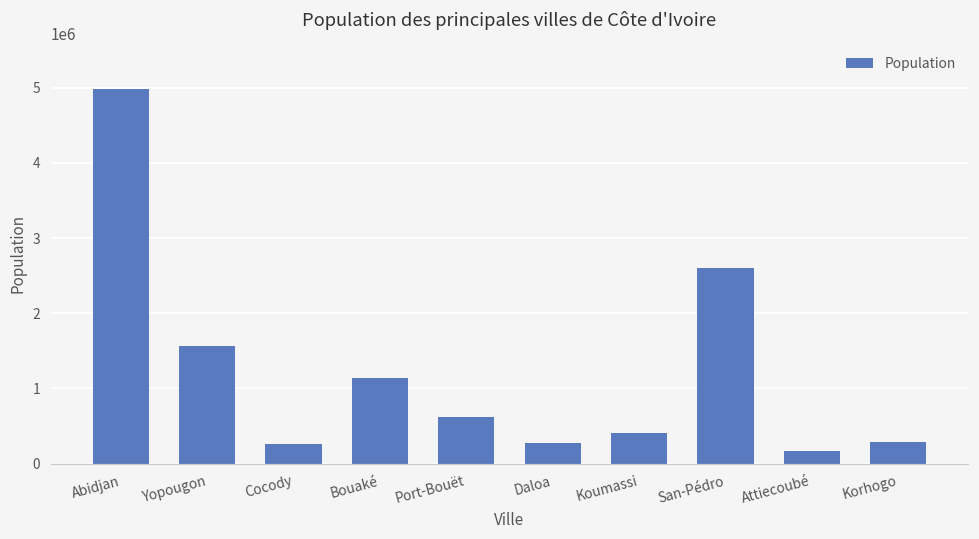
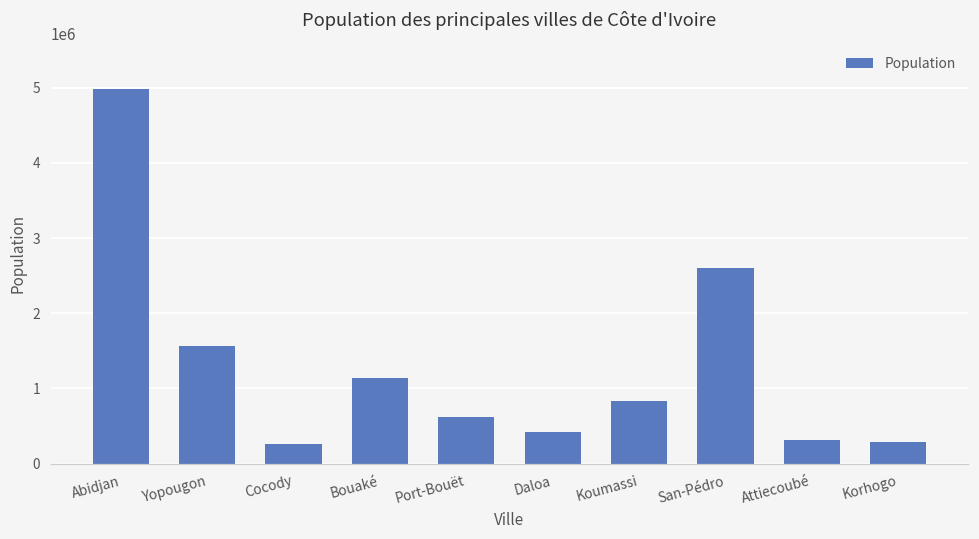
Daloa: 300000 -> 400000
Koumassi: 400000 -> 800000
Attiecoubé: 200000 -> 300000
